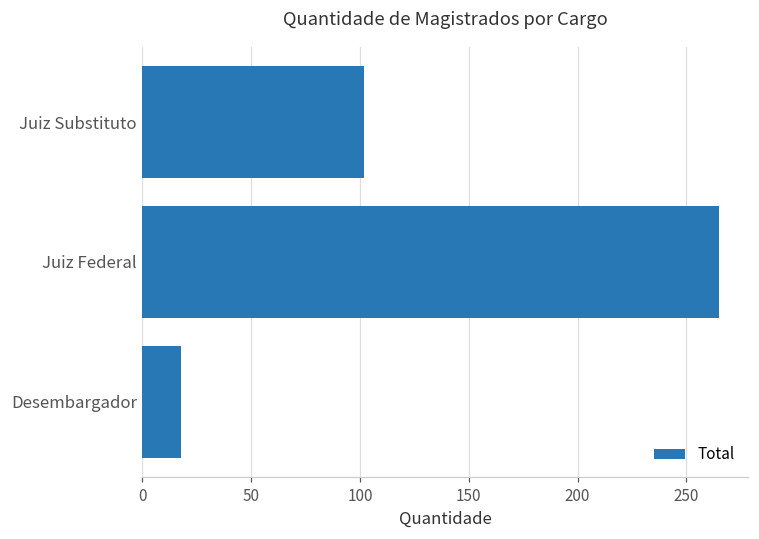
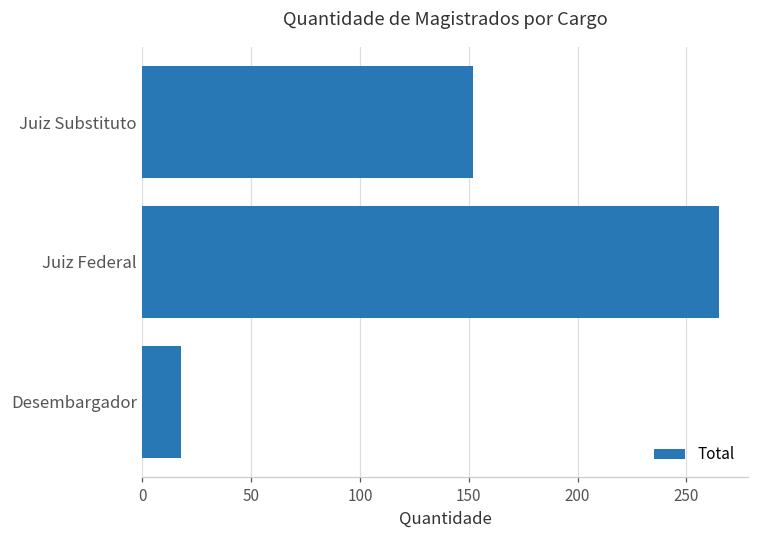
Juiz Substituto: 102 -> 152
